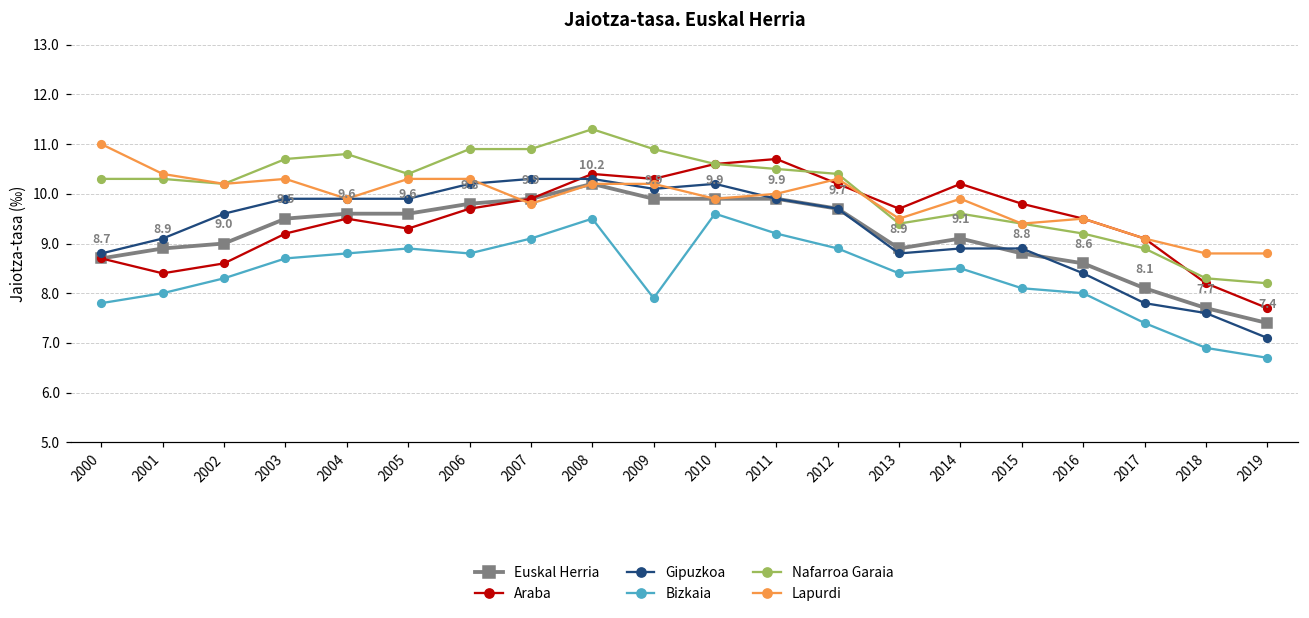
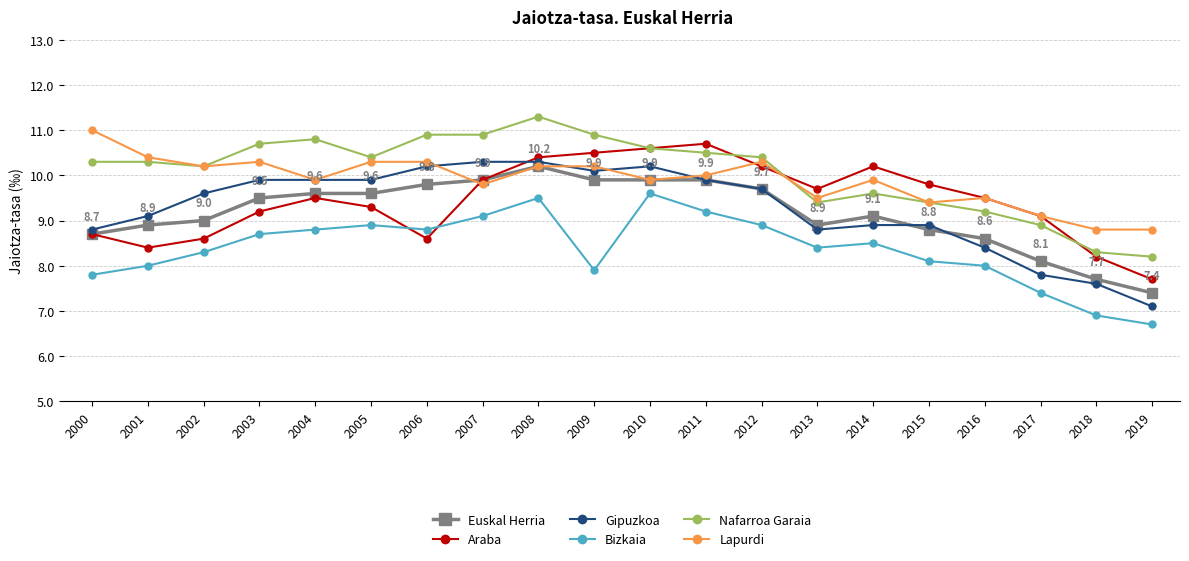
Araba, 2006: 9.7 -> 8.6
Araba, 2009: 10.3 -> 10.5
